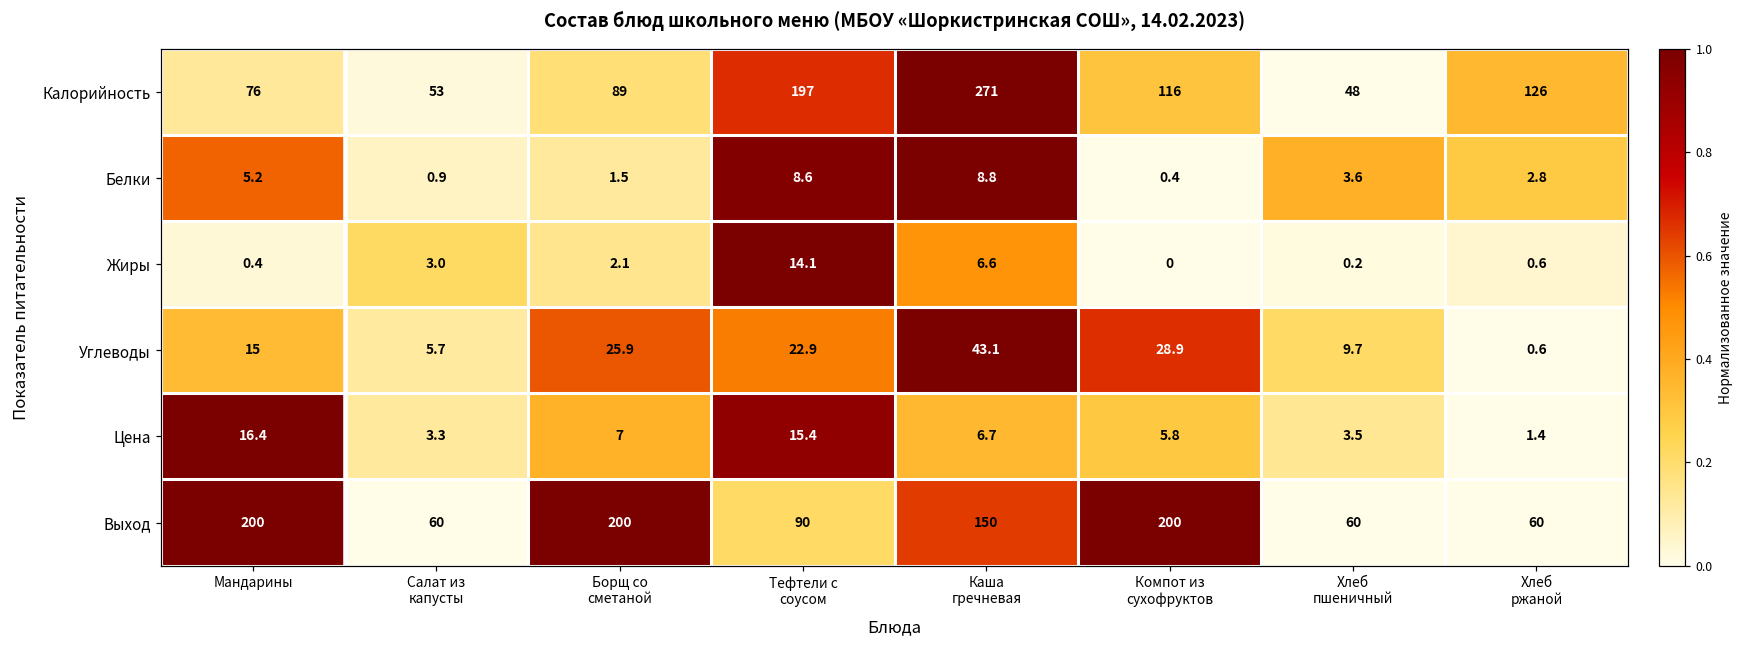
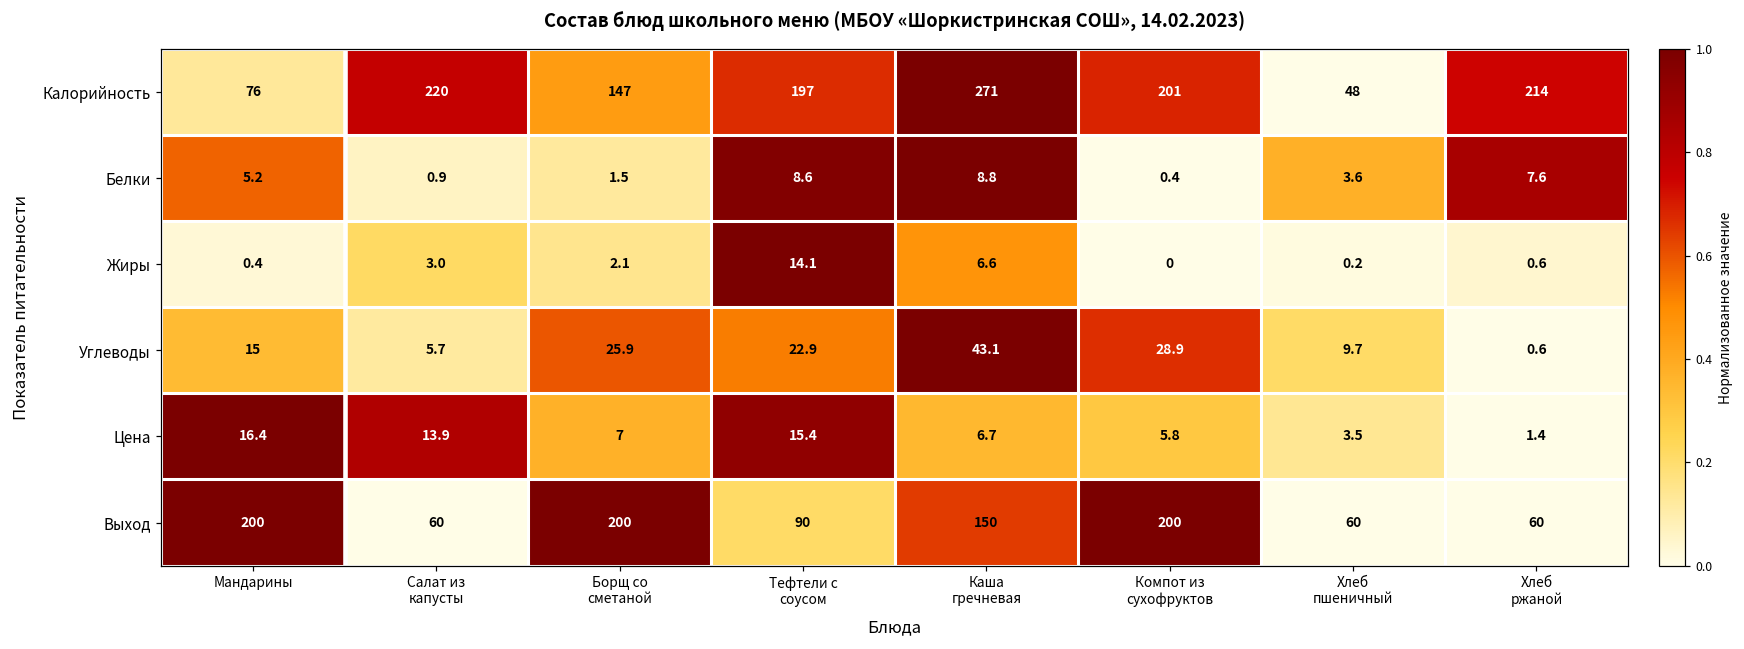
Калорийность, Салат из капусты: 53 -> 220
Калорийность, Борщ со сметаной: 89 -> 147
Калорийность, Компот из сухофруктов: 116 -> 201
Калорийность, Хлеб ржаной: 126 -> 214
Белки, Хлеб ржаной: 2.8 -> 7.6
Цена, Салат из капусты: 3.3 -> 13.9
